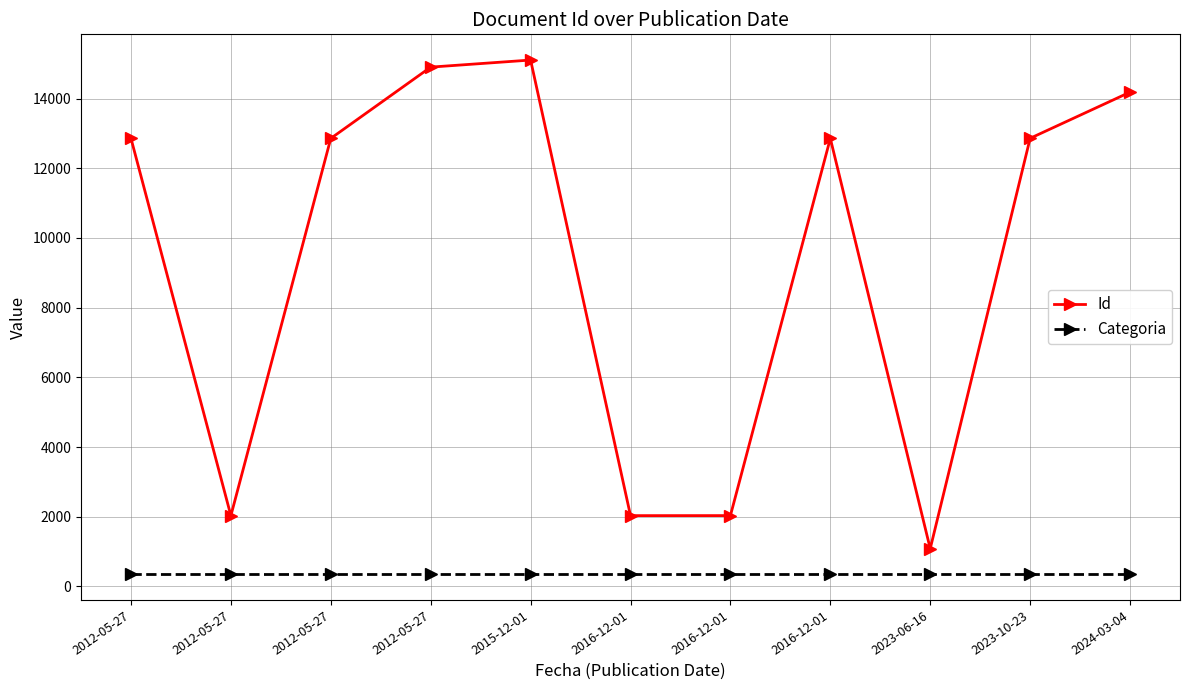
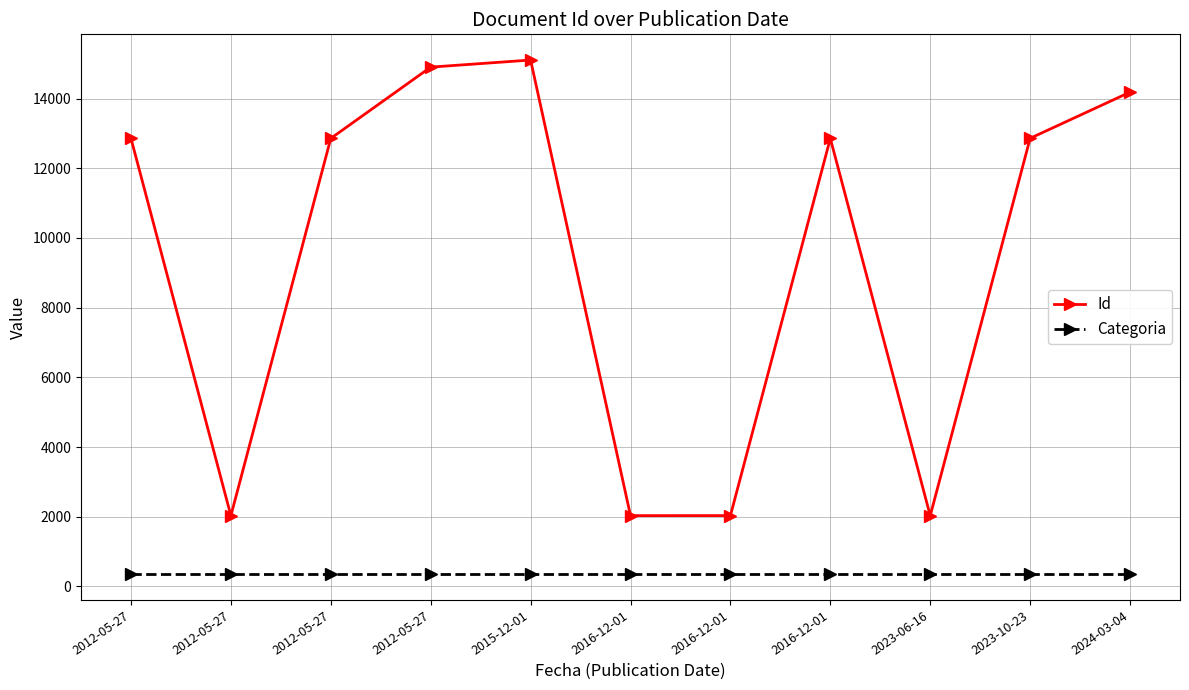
Id, 2023-06-16: 1100 -> 2000
